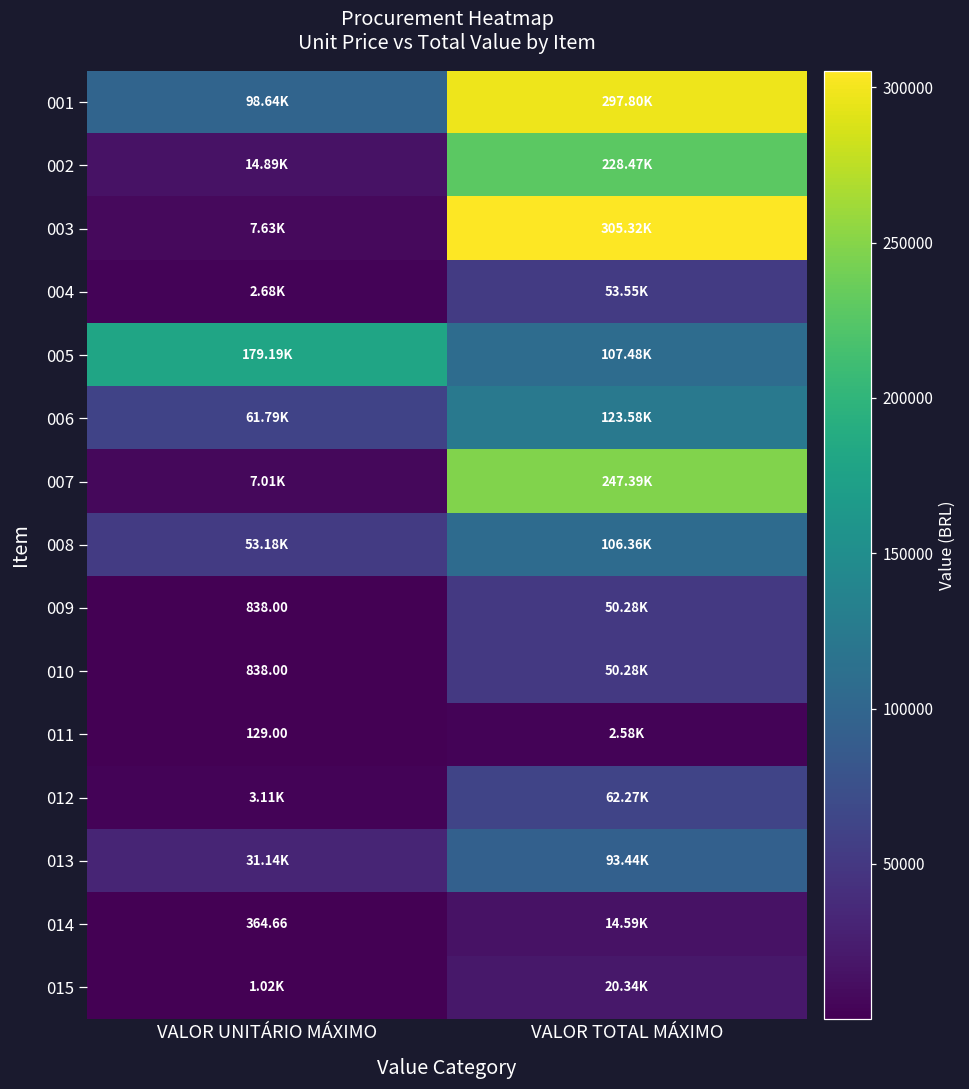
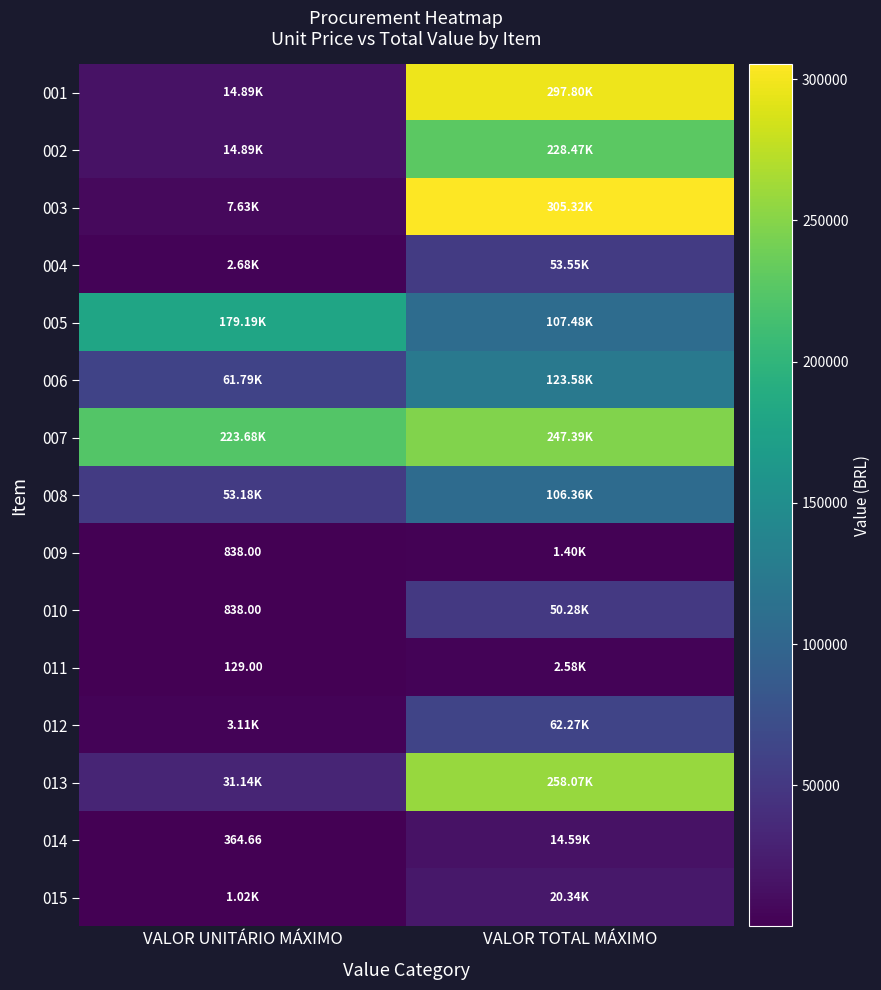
001, VALOR UNITÁRIO MÁXIMO: 98.64K -> 14.89K
007, VALOR UNITÁRIO MÁXIMO: 7.01K -> 223.68K
009, VALOR TOTAL MÁXIMO: 50.28K -> 1.40K
013, VALOR TOTAL MÁXIMO: 93.44K -> 258.07K
